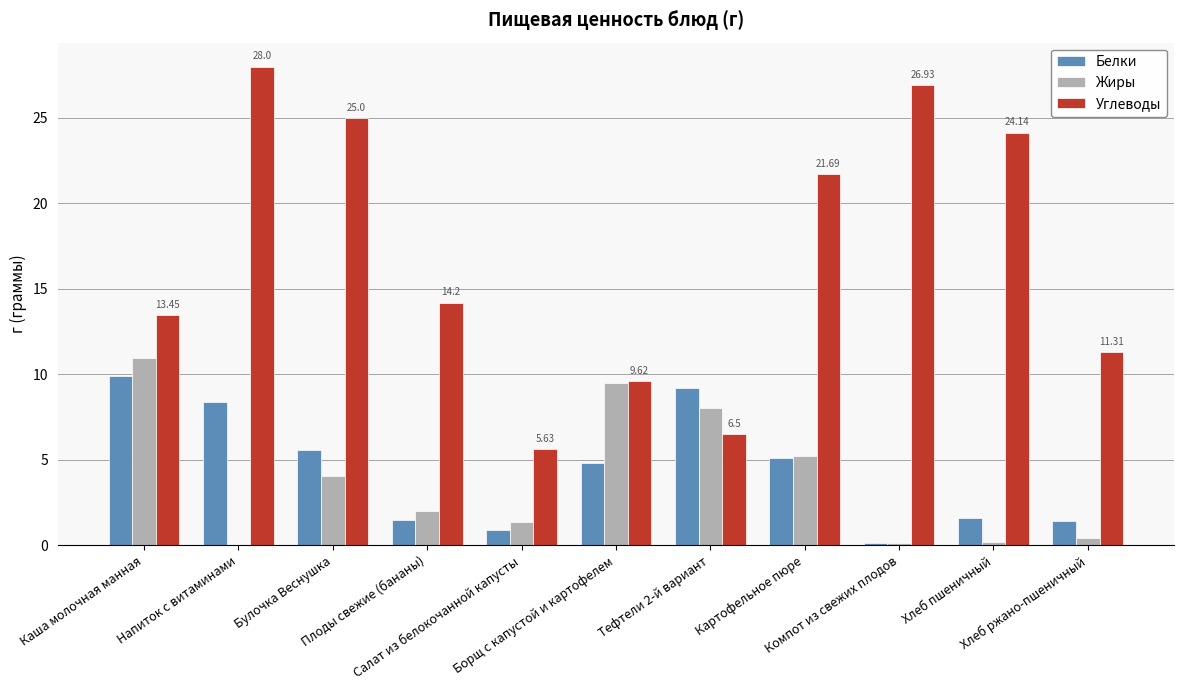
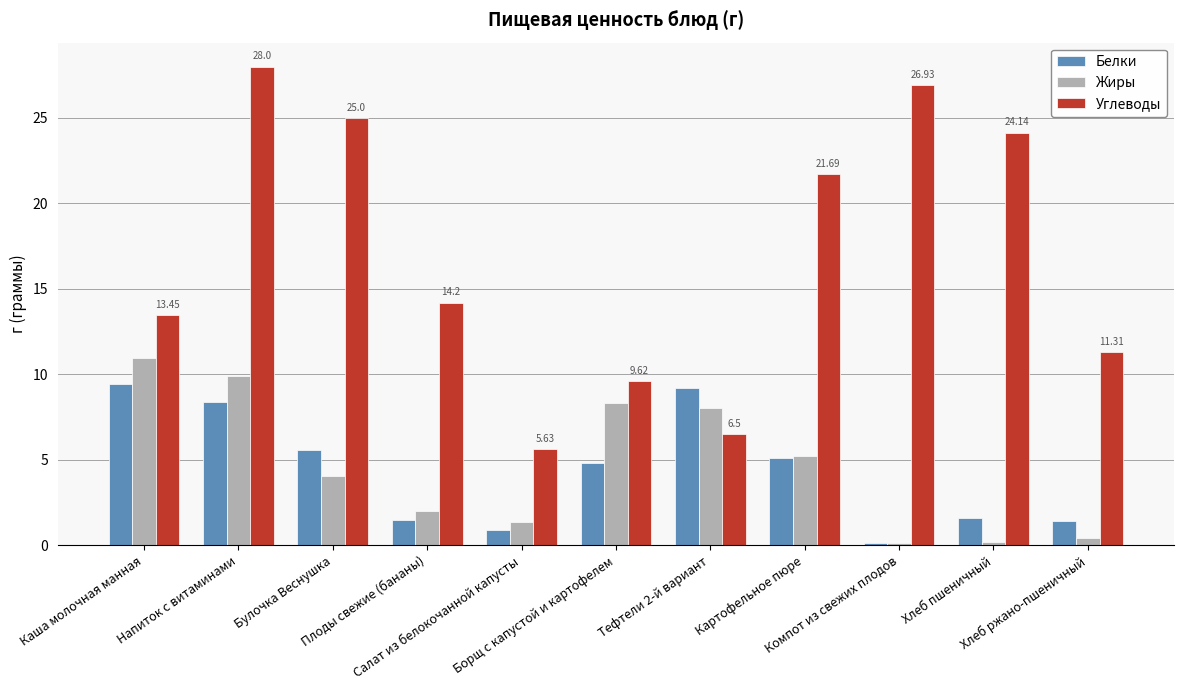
Белки, Каша молочная манная: 9.9 -> 9.4
Жиры, Напиток с витаминами: 0.0 -> 9.9
Жиры, Борщ с капустой и картофелем: 9.5 -> 8.3
